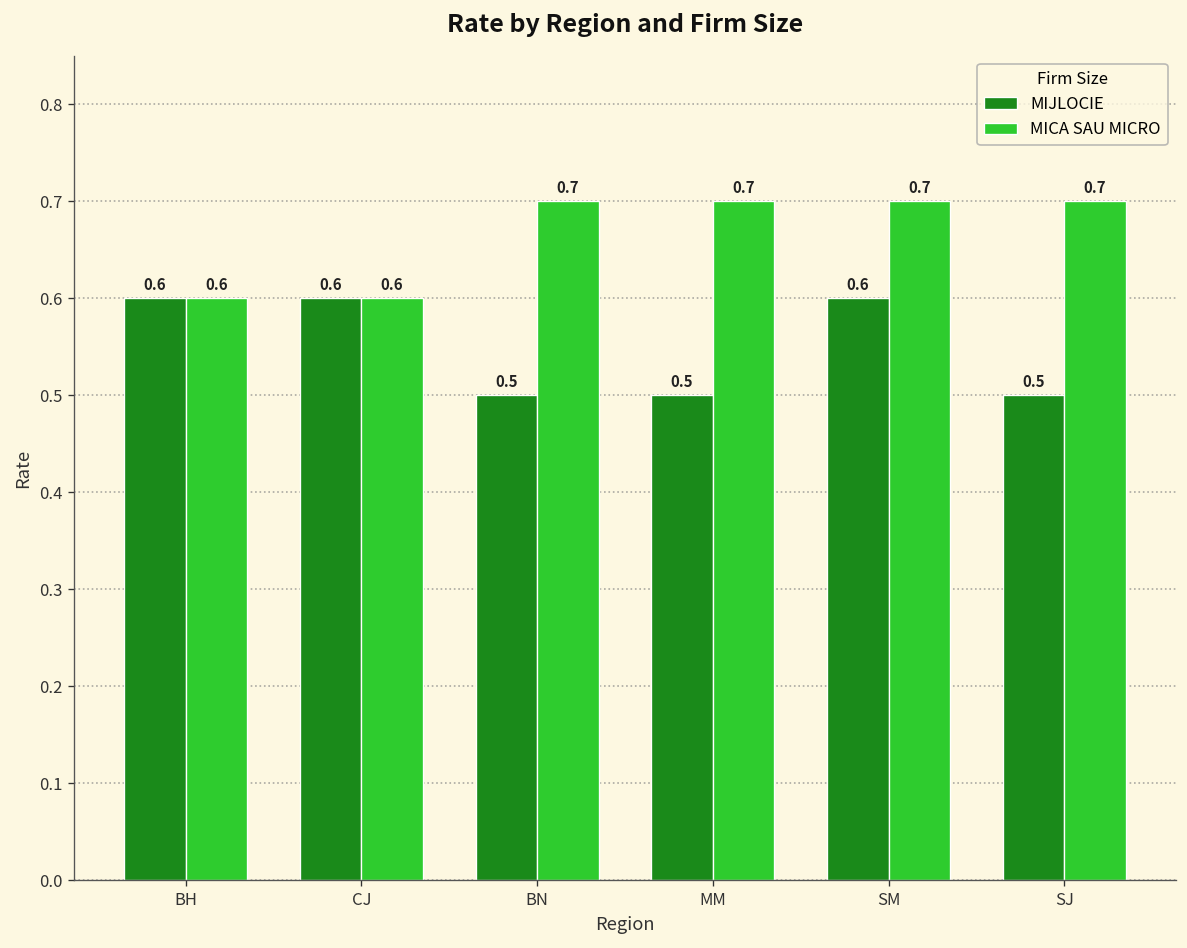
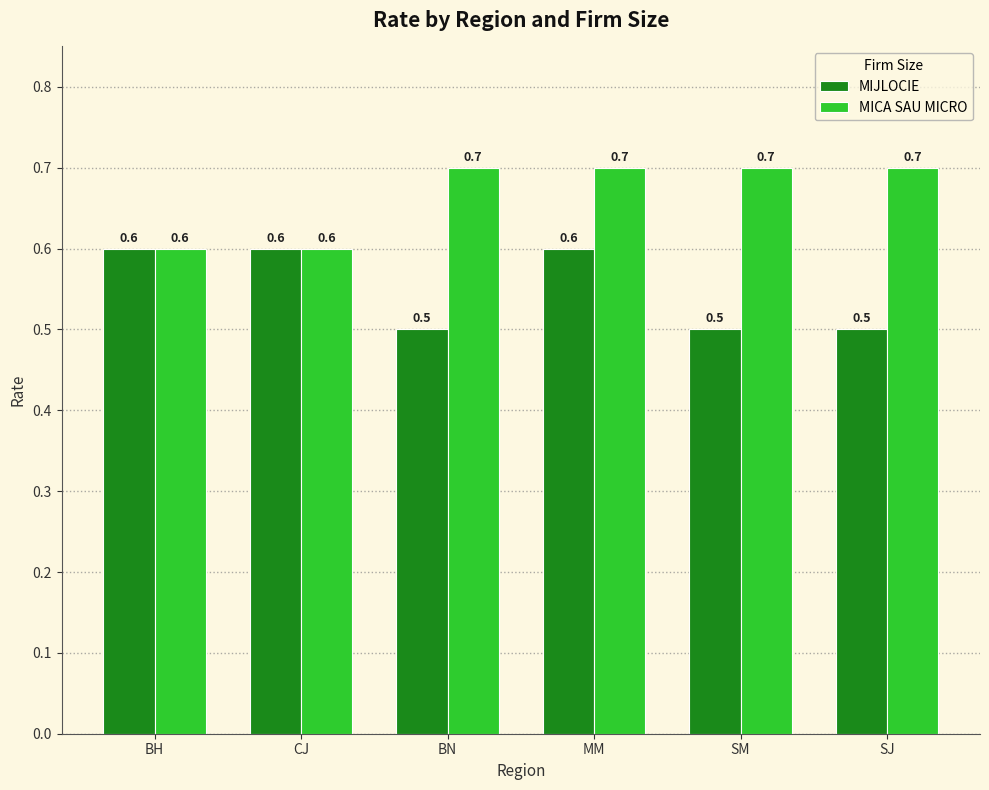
MIJLOCIE, MM: 0.5 -> 0.6
MIJLOCIE, SM: 0.6 -> 0.5
